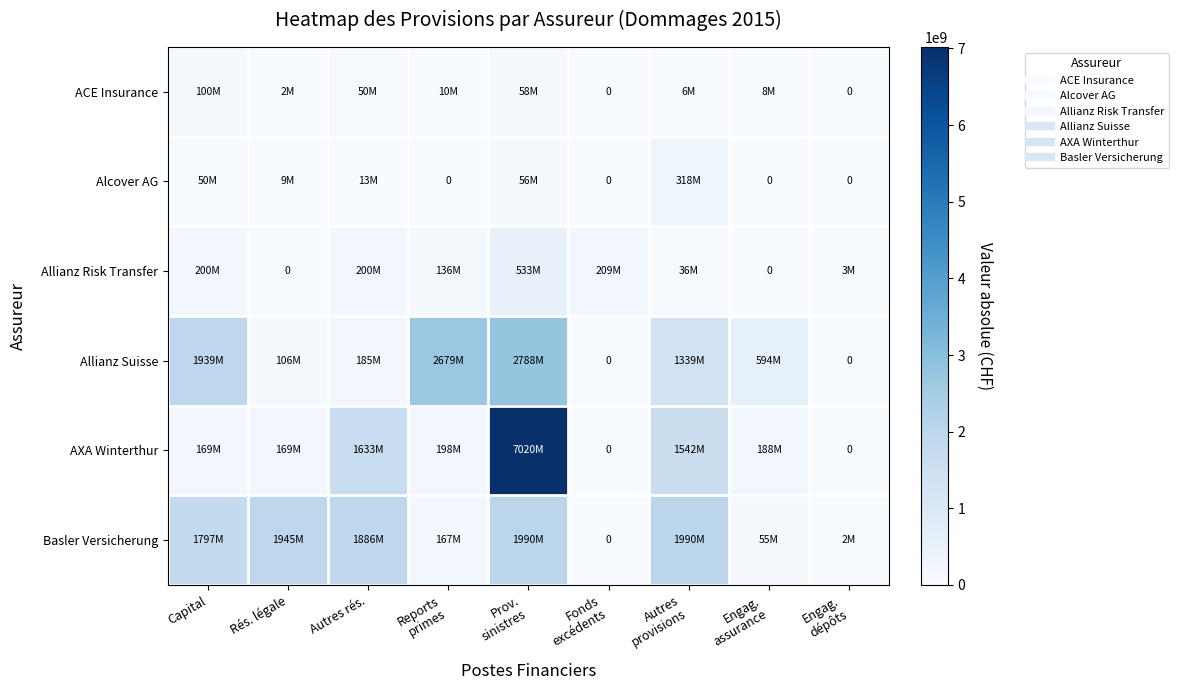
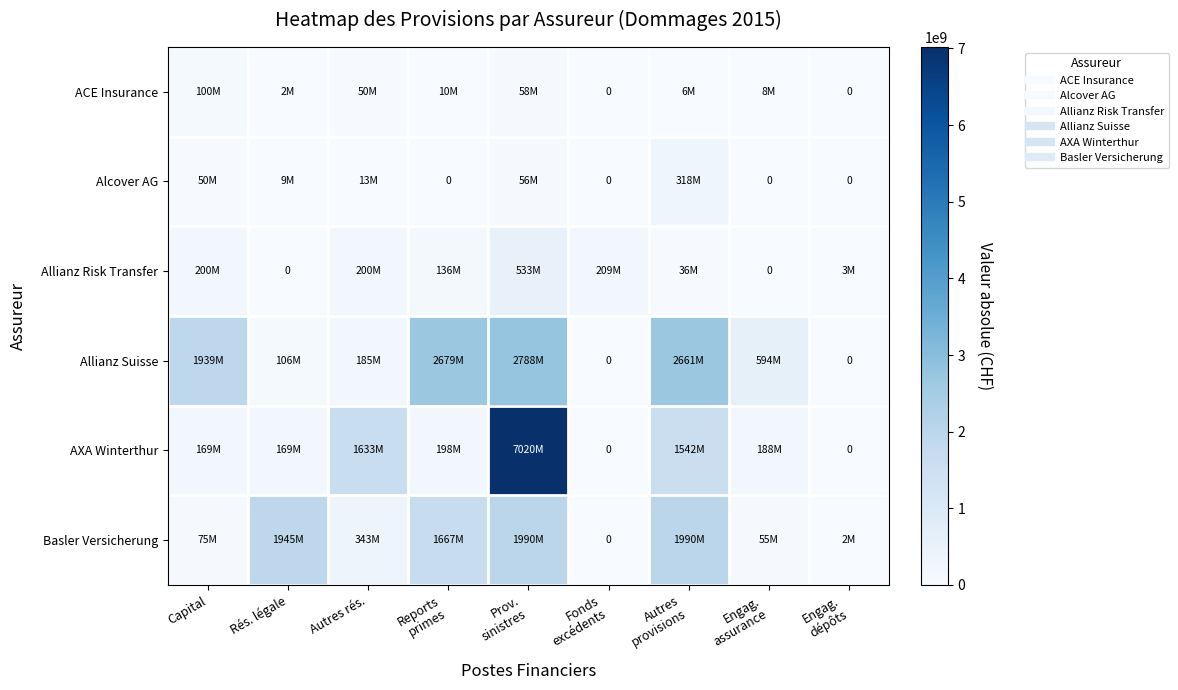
Allianz Suisse, Autres provisions: 1339M -> 2661M
Basler Versicherung, Capital: 1797M -> 75M
Basler Versicherung, Autres rés.: 1886M -> 343M
Basler Versicherung, Reports primes: 167M -> 1667M
